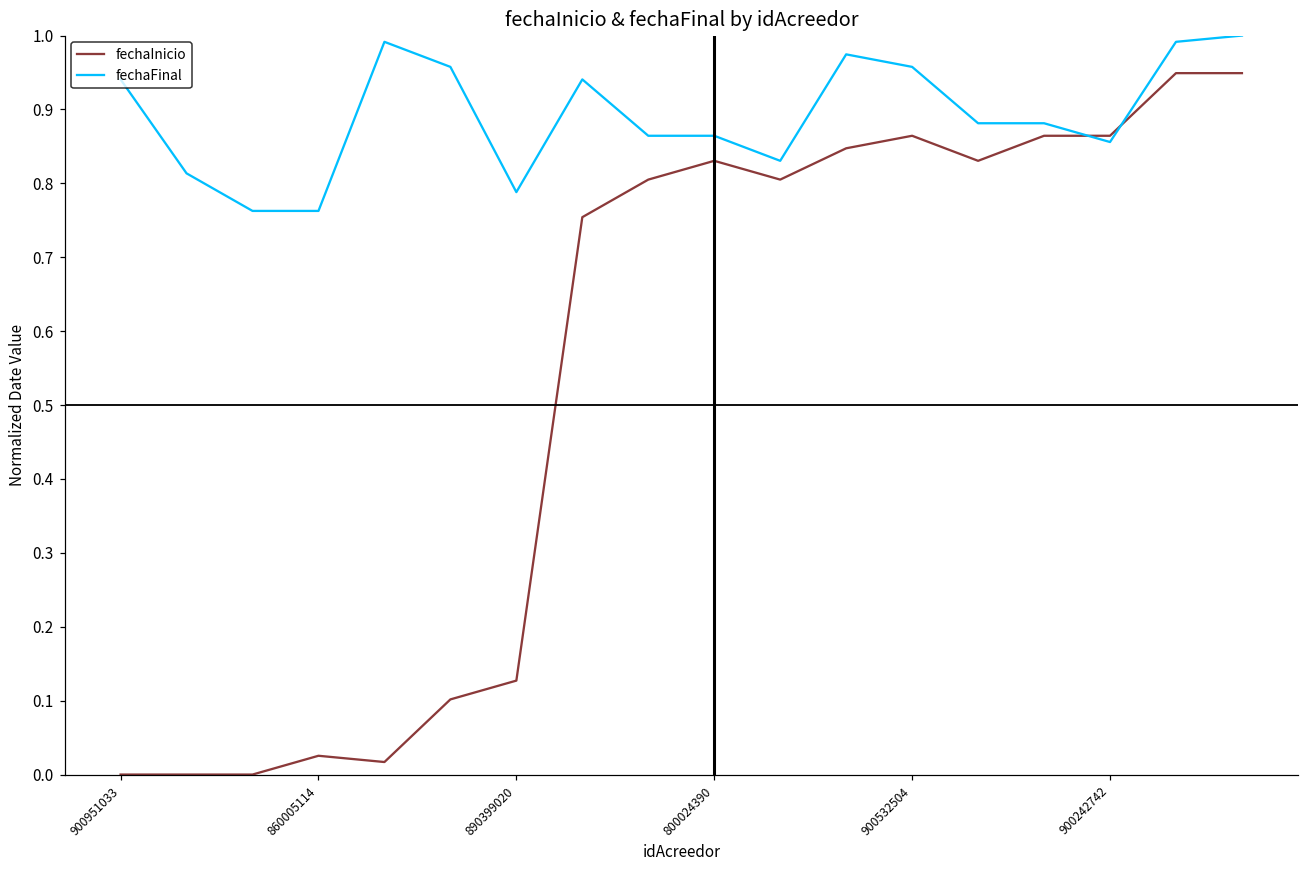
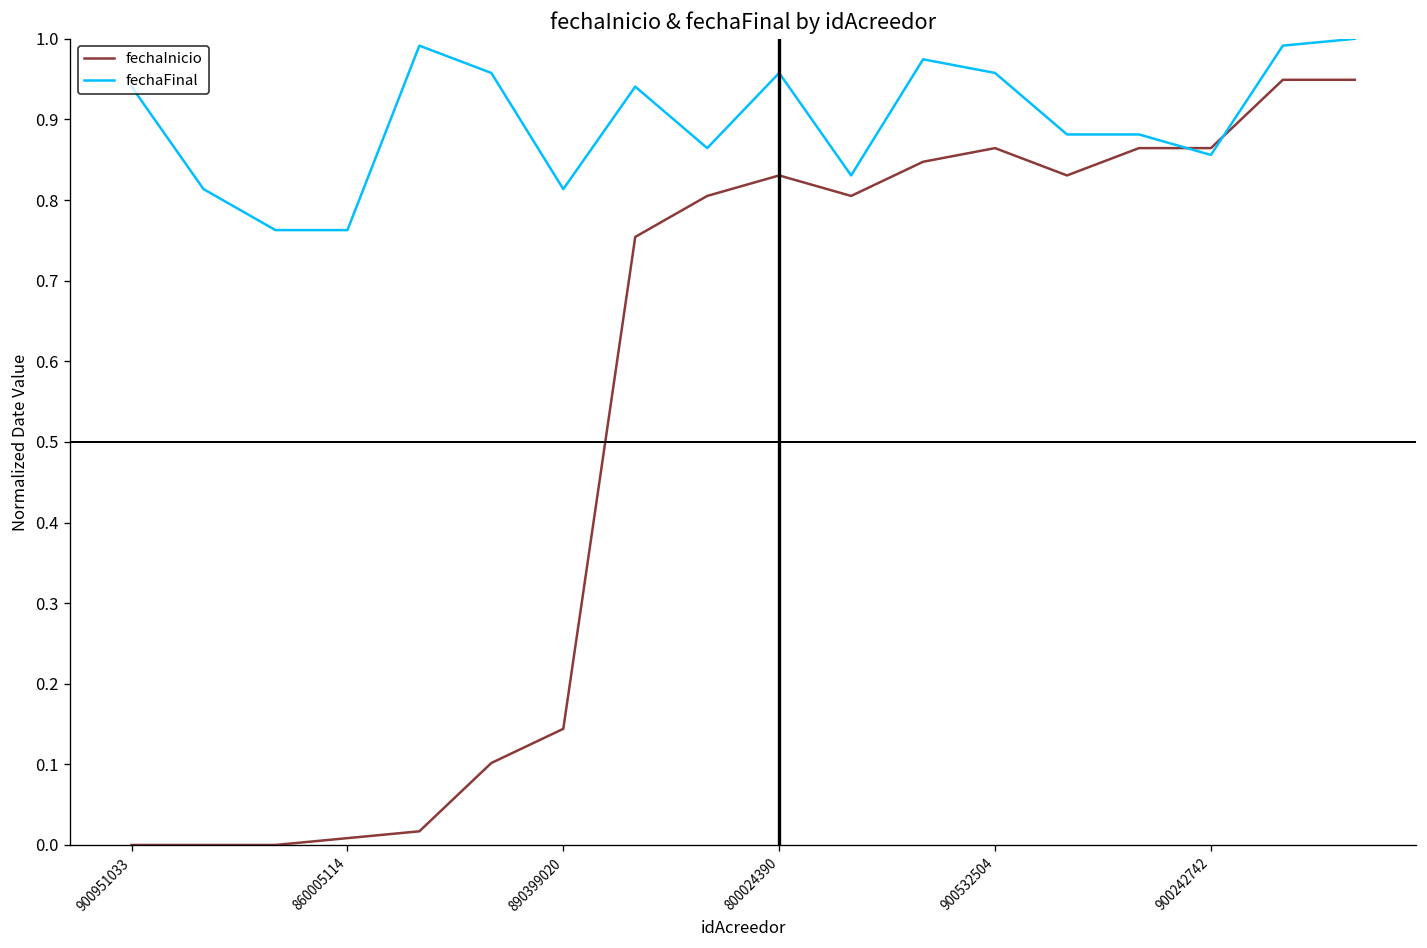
fechaInicio, 860005114: 0.03 -> 0.01
fechaInicio, 890399020: 0.13 -> 0.14
fechaFinal, 890399020: 0.79 -> 0.81
fechaFinal, 800024390: 0.86 -> 0.96
